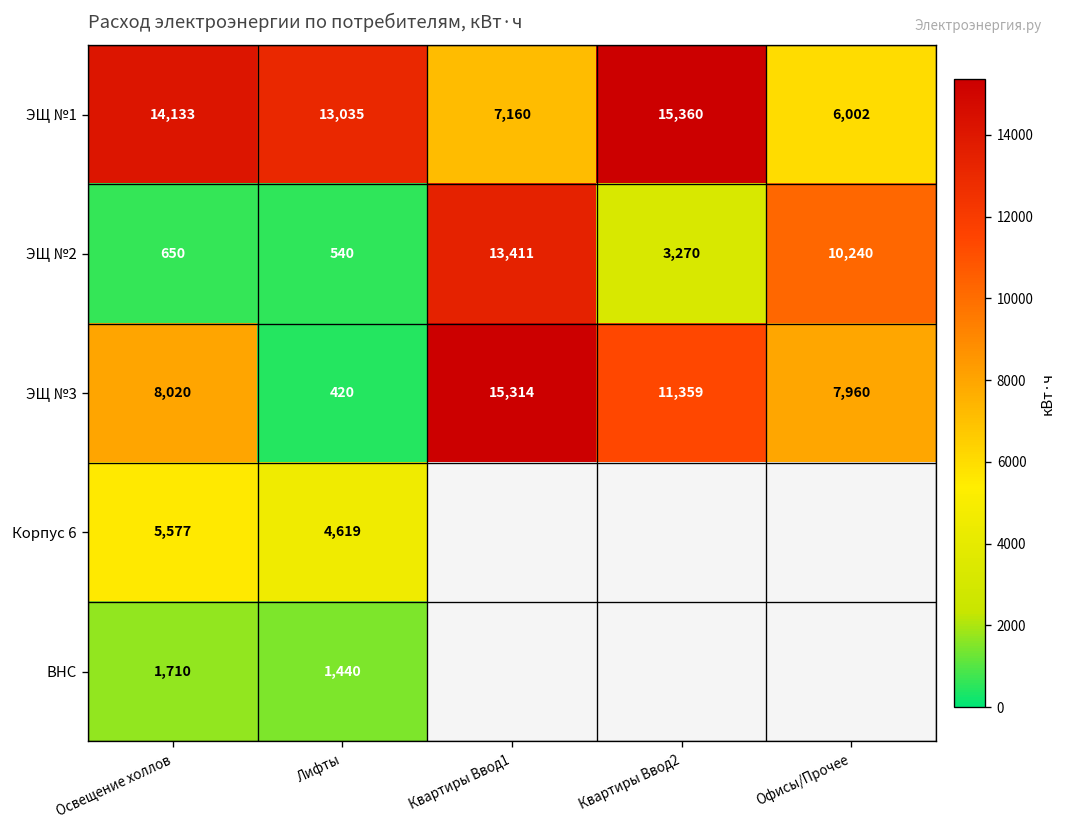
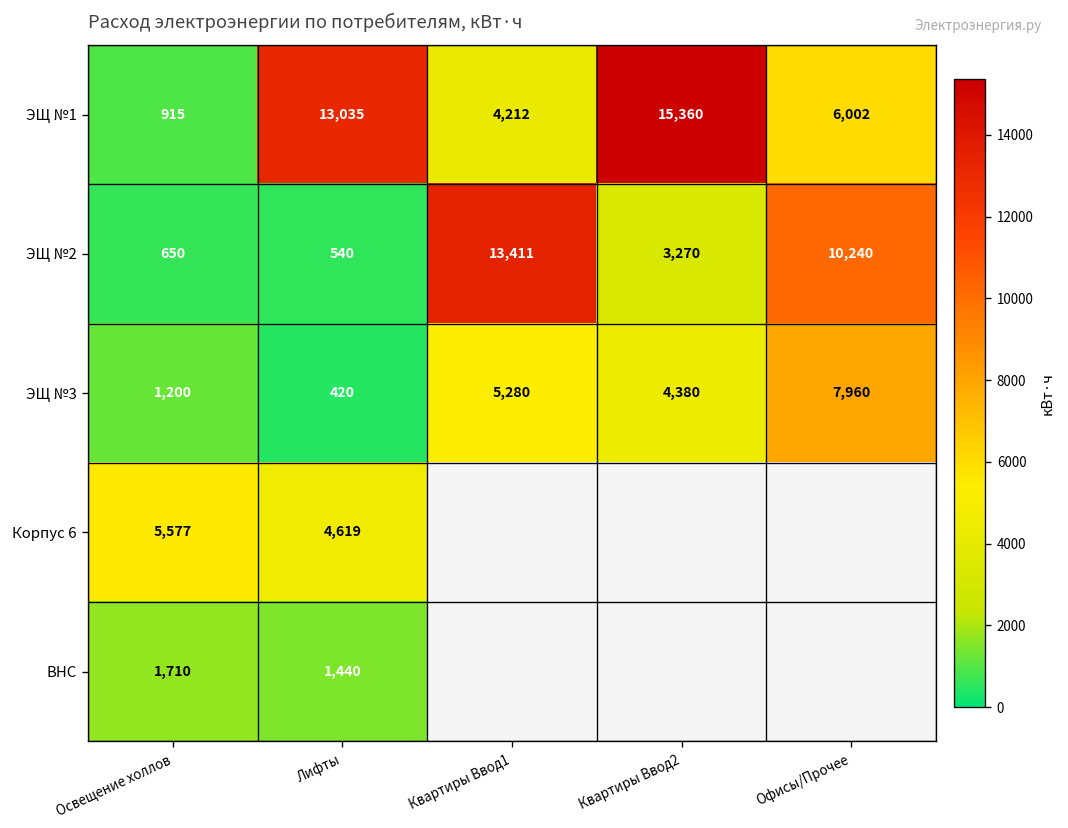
ЭЩ №1, Освещение холлов: 14,133 -> 915
ЭЩ №1, Квартиры Ввод1: 7,160 -> 4,212
ЭЩ №3, Освещение холлов: 8,020 -> 1,200
ЭЩ №3, Квартиры Ввод1: 15,314 -> 5,280
ЭЩ №3, Квартиры Ввод2: 11,359 -> 4,380
